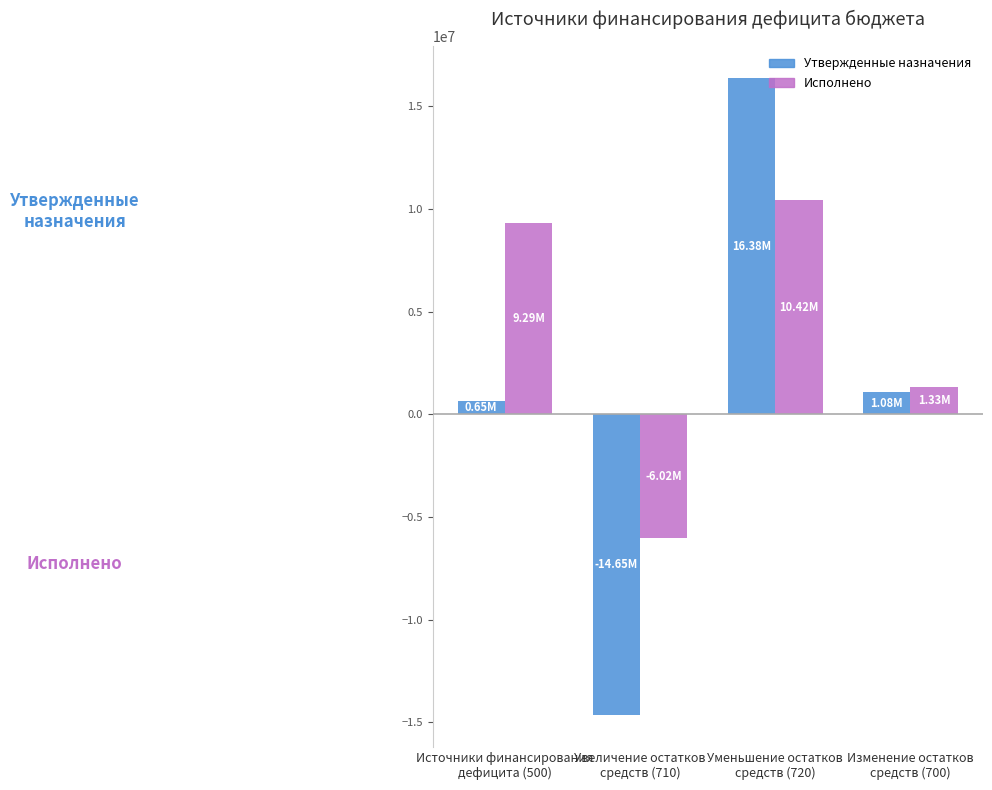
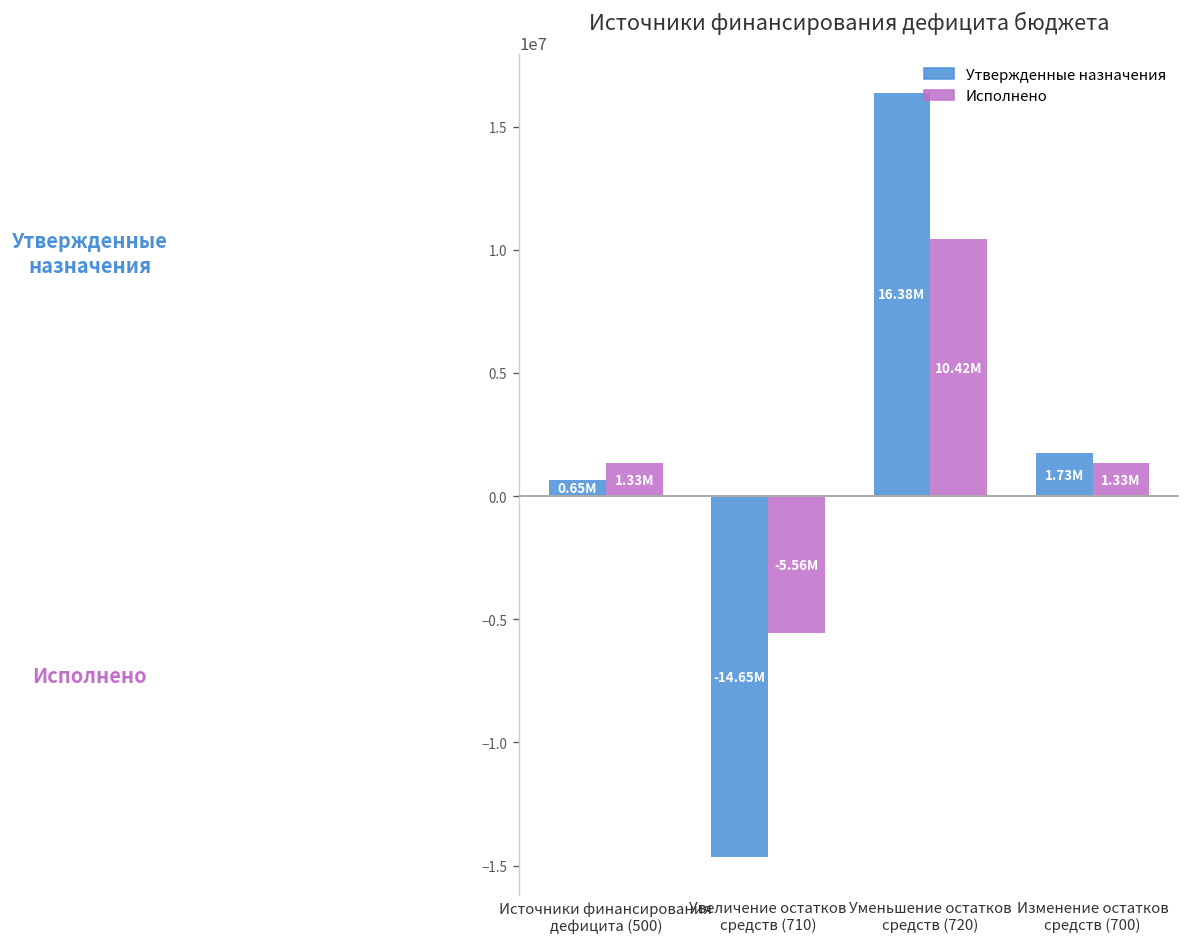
Исполнено, Источники финансирования дефицита (500): 9.29M -> 1.33M
Исполнено, Увеличение остатков средств (710): -6.02M -> -5.56M
Утвержденные назначения, Изменение остатков средств (700): 1.08M -> 1.73M
